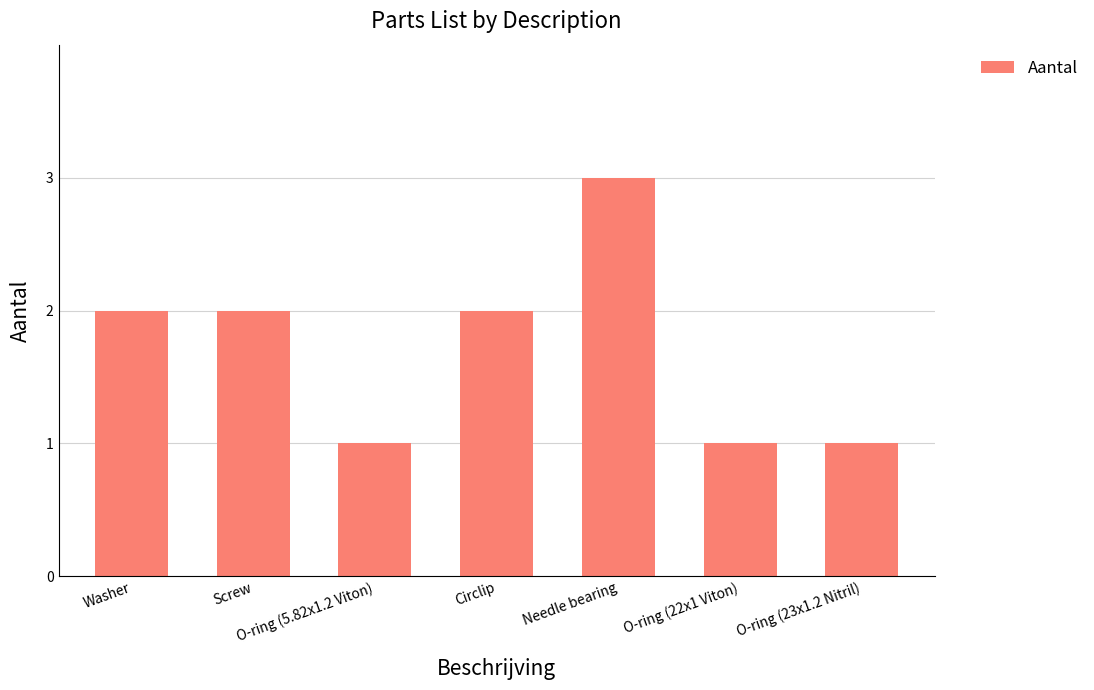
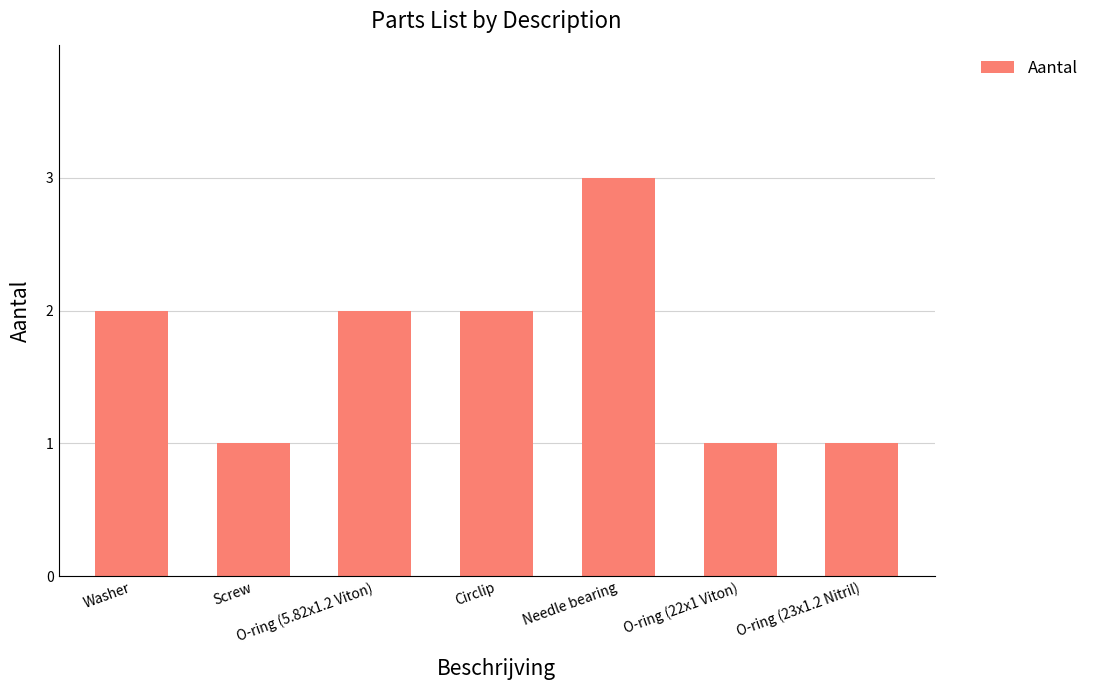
Screw: 2 -> 1
O-ring (5.82x1.2 Viton): 1 -> 2
